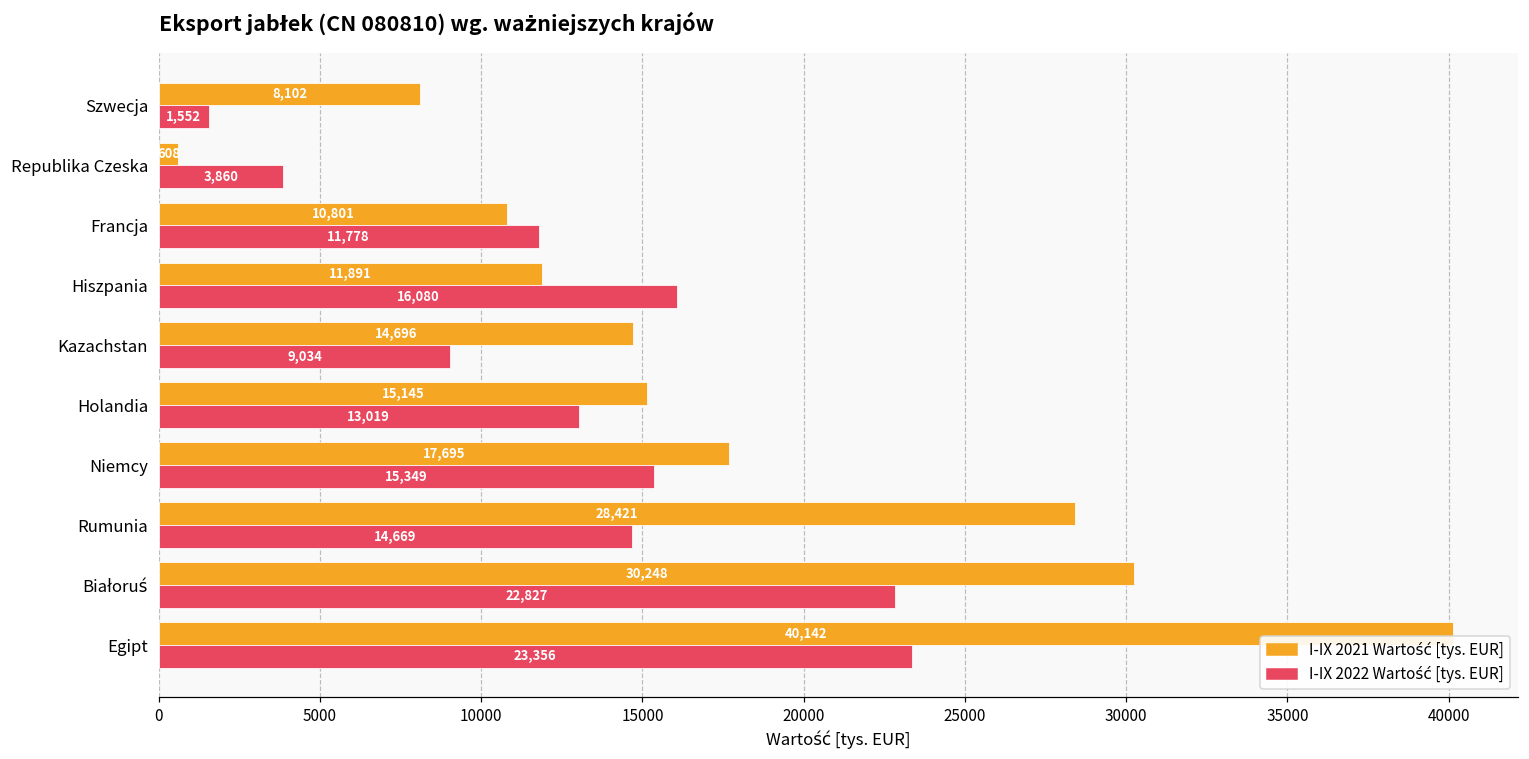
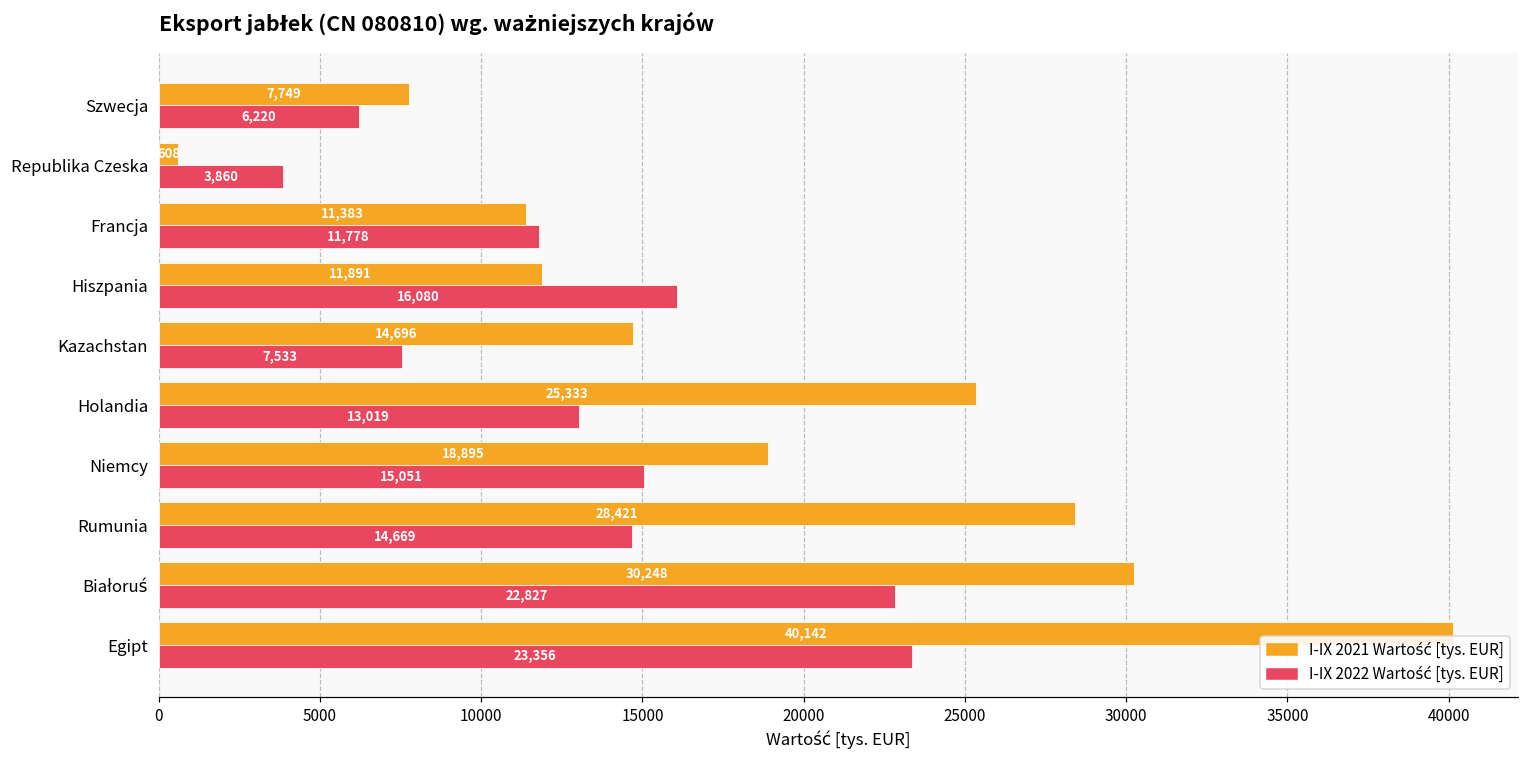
I-IX 2021 Wartość [tys. EUR], Szwecja: 8,102 -> 7,749
I-IX 2022 Wartość [tys. EUR], Szwecja: 1,552 -> 6,220
I-IX 2021 Wartość [tys. EUR], Francja: 10,801 -> 11,383
I-IX 2022 Wartość [tys. EUR], Kazachstan: 9,034 -> 7,533
I-IX 2021 Wartość [tys. EUR], Holandia: 15,145 -> 25,333
I-IX 2021 Wartość [tys. EUR], Niemcy: 17,695 -> 18,895
I-IX 2022 Wartość [tys. EUR], Niemcy: 15,349 -> 15,051
